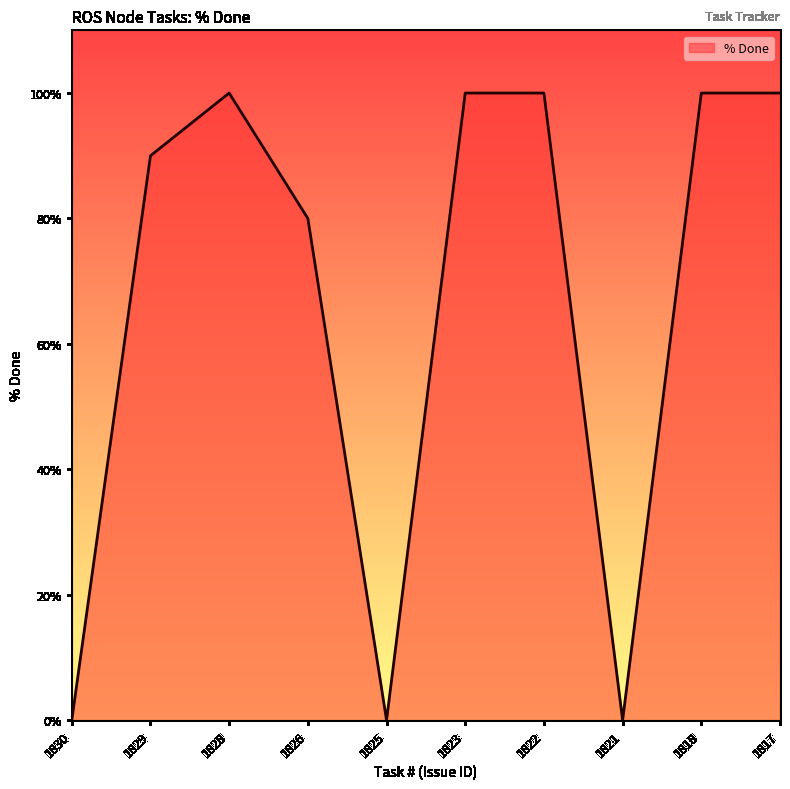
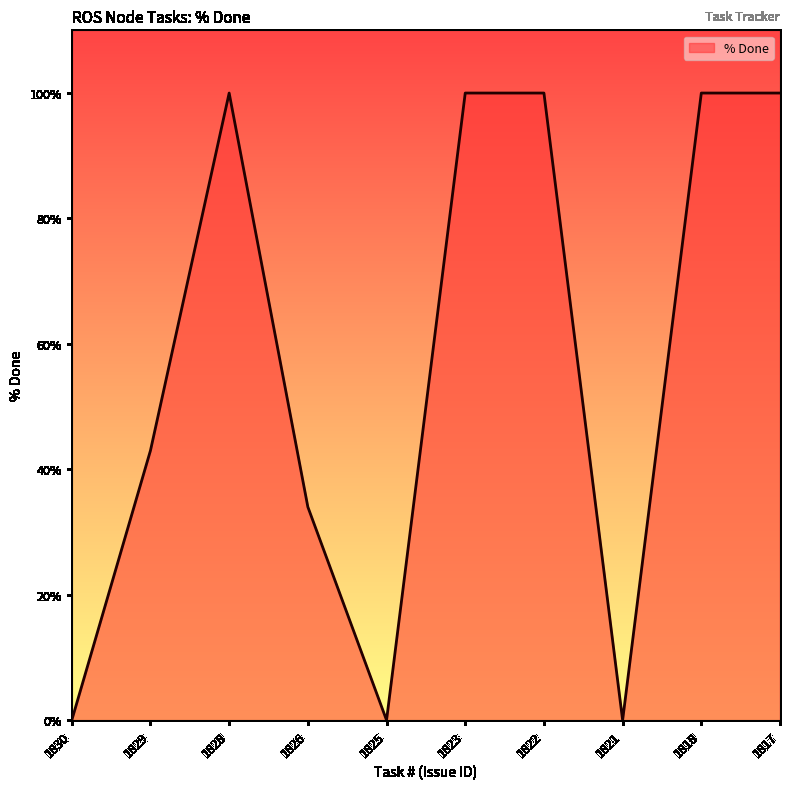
1829: 90% -> 43%
1826: 80% -> 34%
